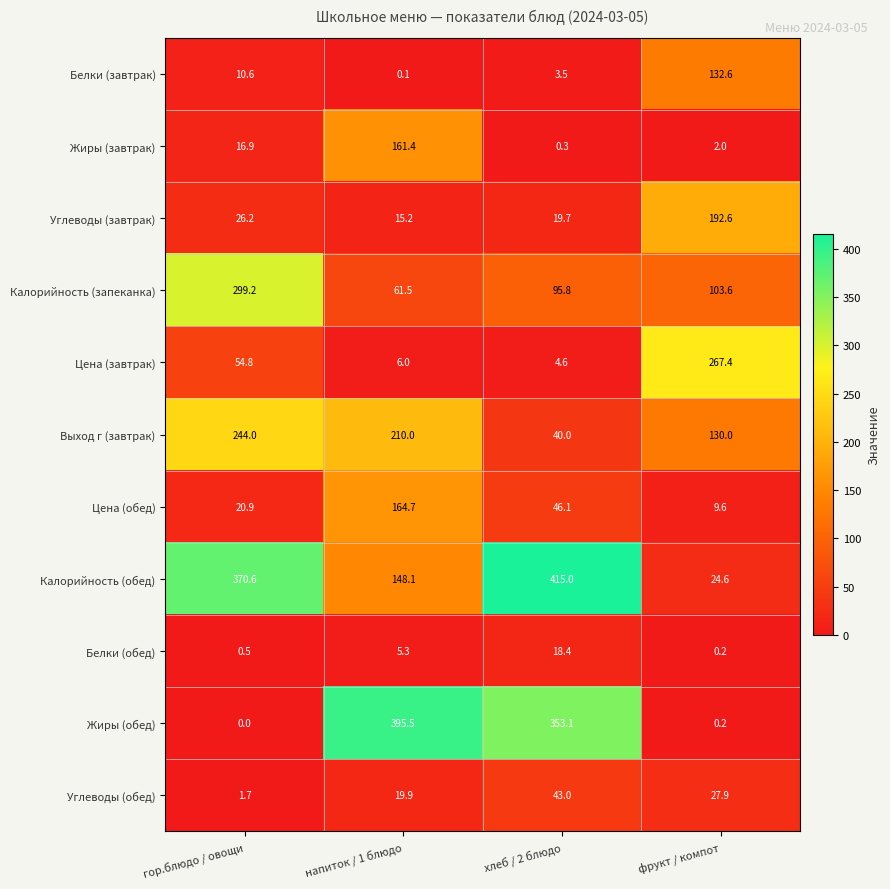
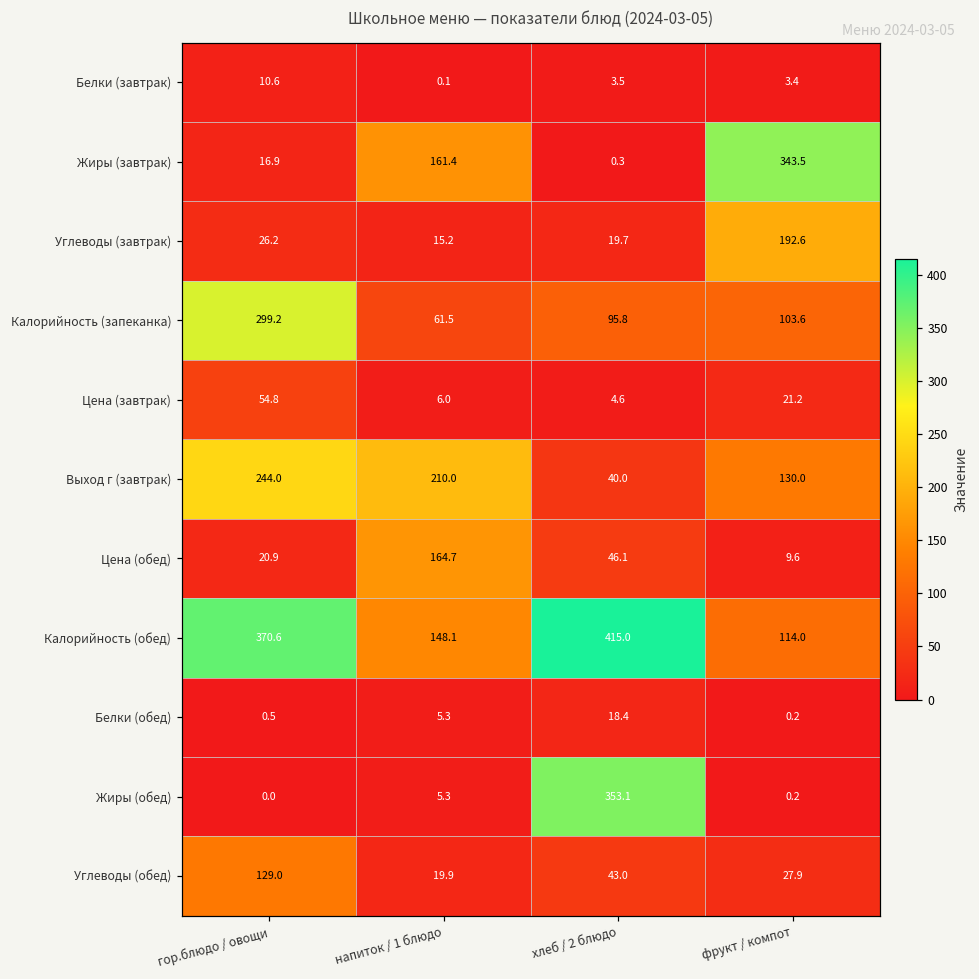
Белки (завтрак), фрукт / компот: 132.6 -> 3.4
Жиры (завтрак), фрукт / компот: 2.0 -> 343.5
Цена (завтрак), фрукт / компот: 267.4 -> 21.2
Калорийность (обед), фрукт / компот: 24.6 -> 114.0
Жиры (обед), напиток / 1 блюдо: 395.5 -> 5.3
Углеводы (обед), гор.блюдо / овощи: 1.7 -> 129.0
